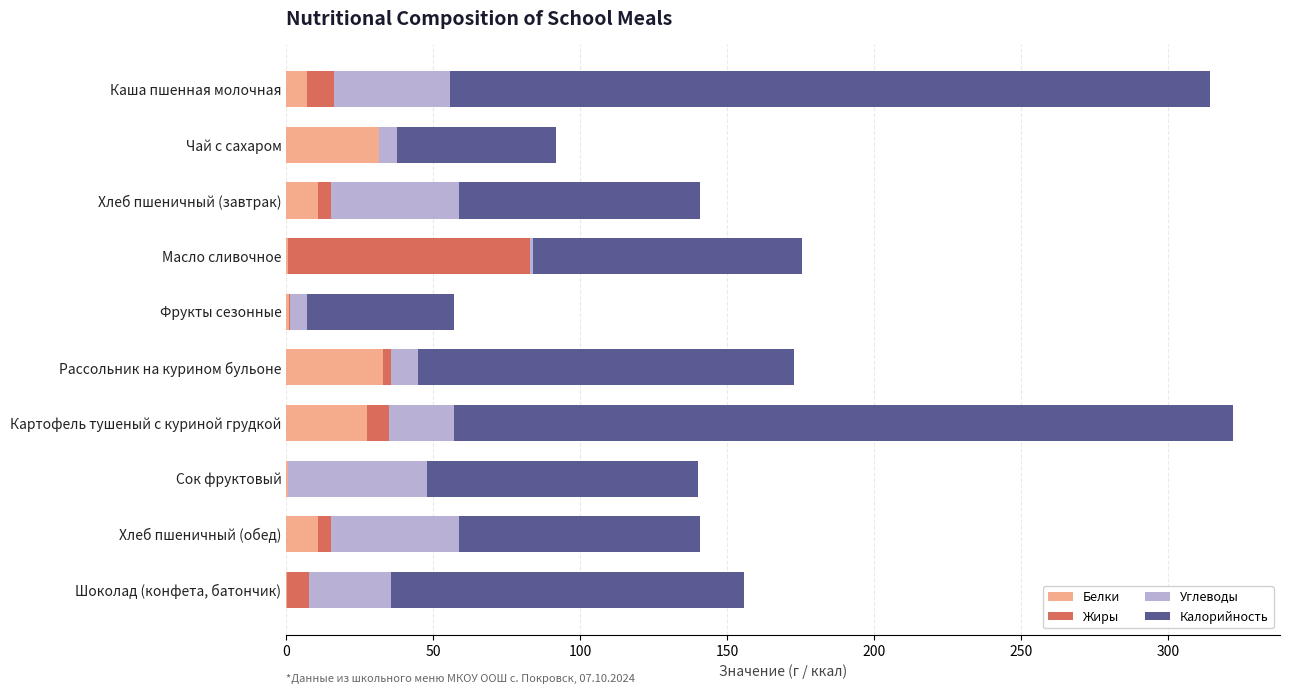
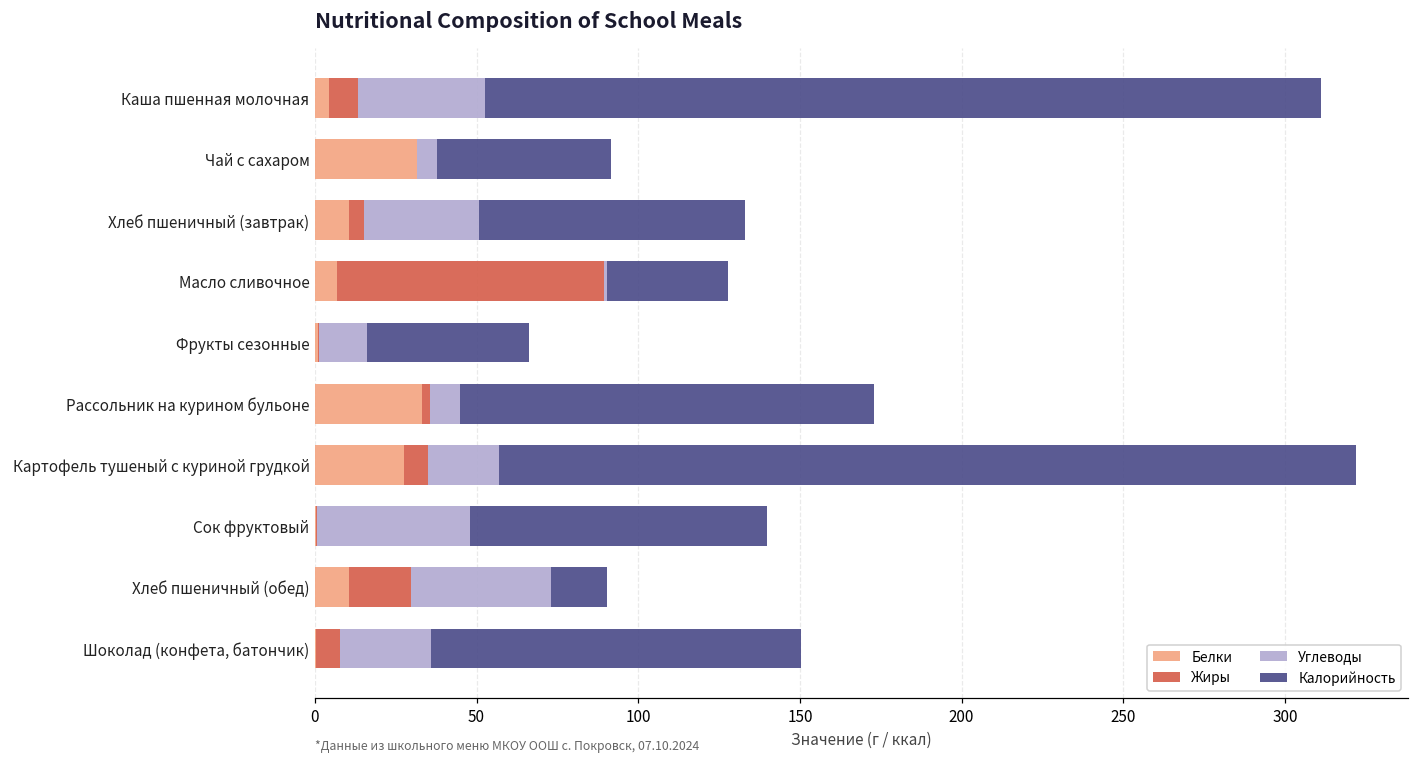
Белки, Каша пшенная молочная: 7 -> 4
Углеводы, Хлеб пшеничный (завтрак): 44 -> 36
Белки, Масло сливочное: 1 -> 7
Калорийность, Масло сливочное: 92 -> 37
Углеводы, Фрукты сезонные: 6 -> 15
Жиры, Хлеб пшеничный (обед): 5 -> 19
Калорийность, Хлеб пшеничный (обед): 82 -> 17
Калорийность, Шоколад (конфета, батончик): 120 -> 115
